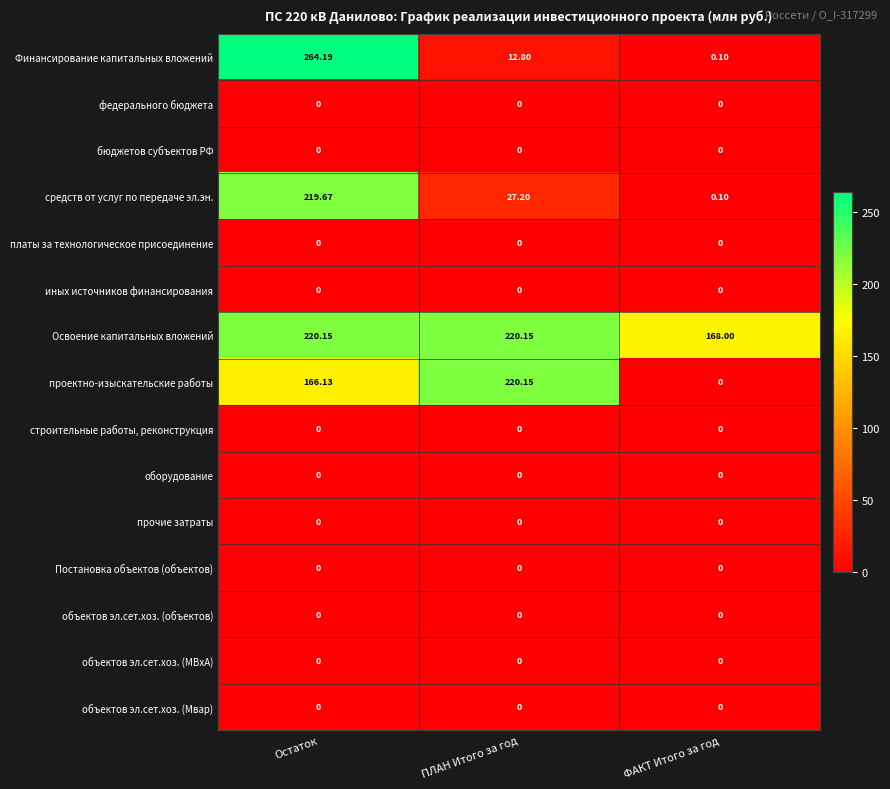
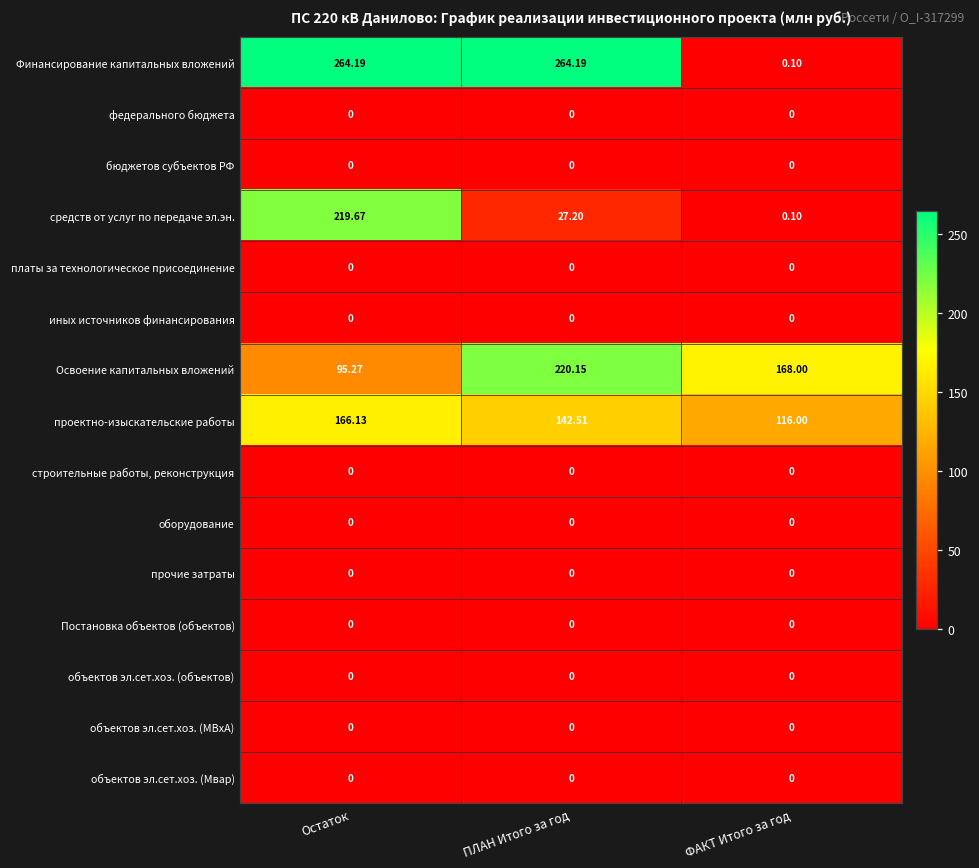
Финансирование капитальных вложений, ПЛАН Итого за год: 12.80 -> 264.19
Освоение капитальных вложений, Остаток: 220.15 -> 95.27
проектно-изыскательские работы, ПЛАН Итого за год: 220.15 -> 142.51
проектно-изыскательские работы, ФАКТ Итого за год: 0 -> 116.00
